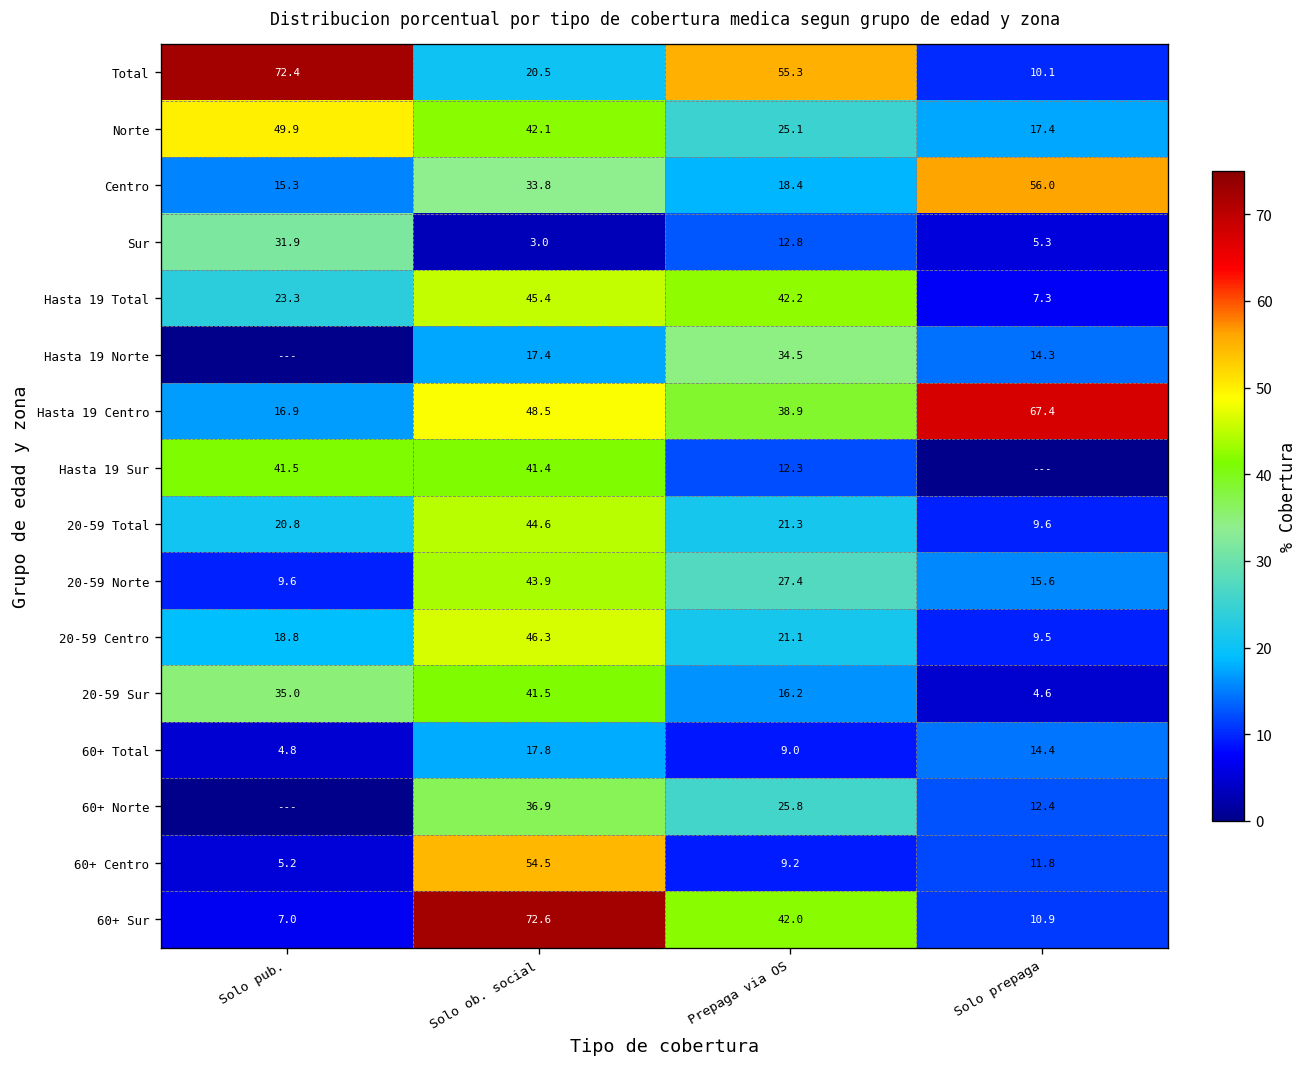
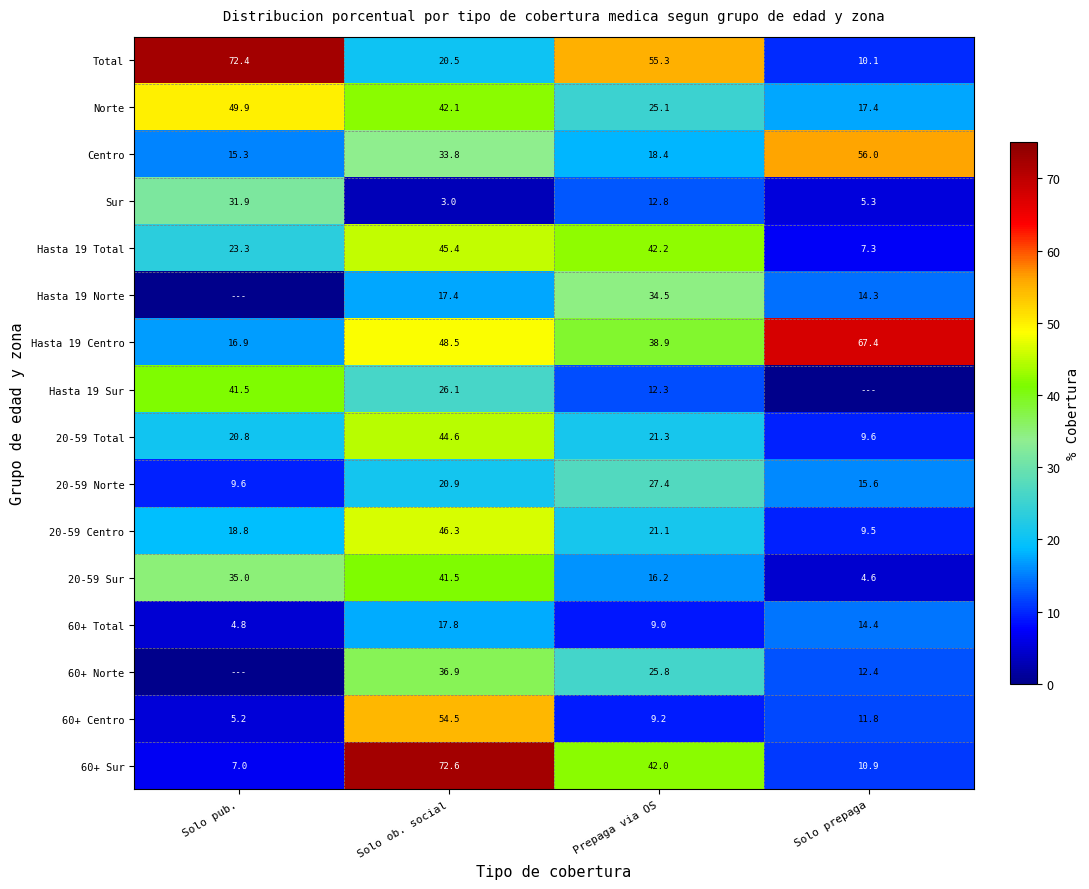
Hasta 19 Sur, Solo ob. social: 41.4 -> 26.1
20-59 Norte, Solo ob. social: 43.9 -> 20.9
